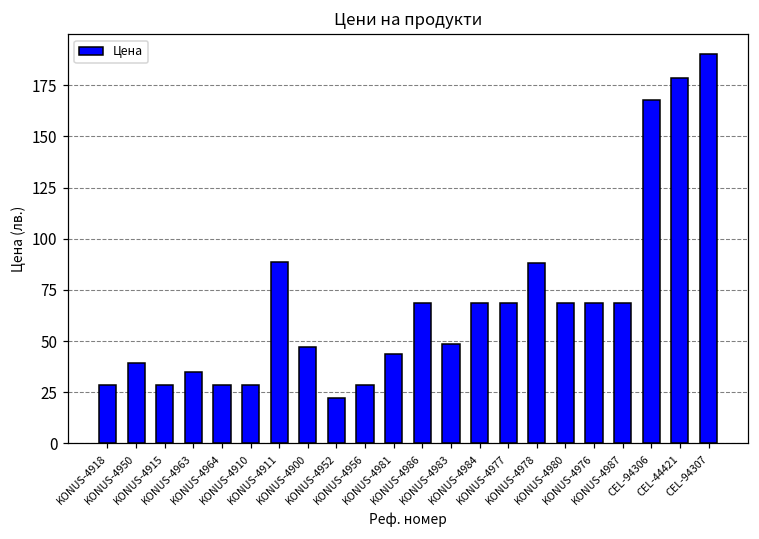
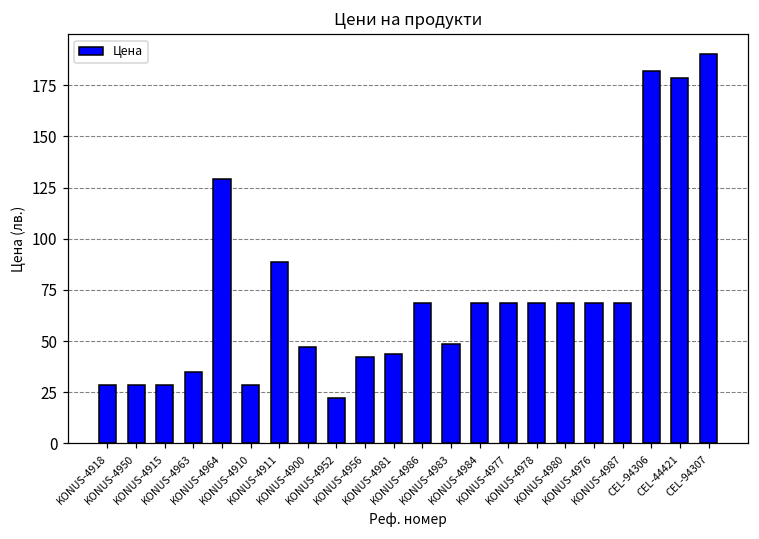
KONUS-4950: 39 -> 29
KONUS-4964: 29 -> 129
KONUS-4956: 29 -> 42
KONUS-4978: 88 -> 68
CEL-94306: 168 -> 182
